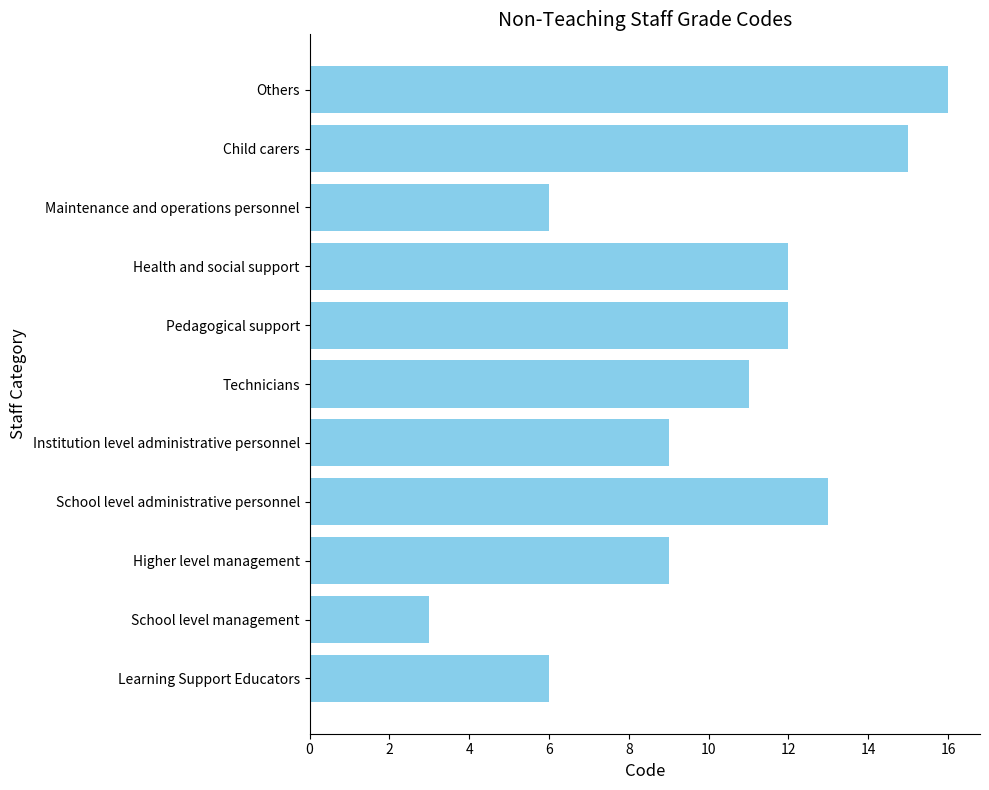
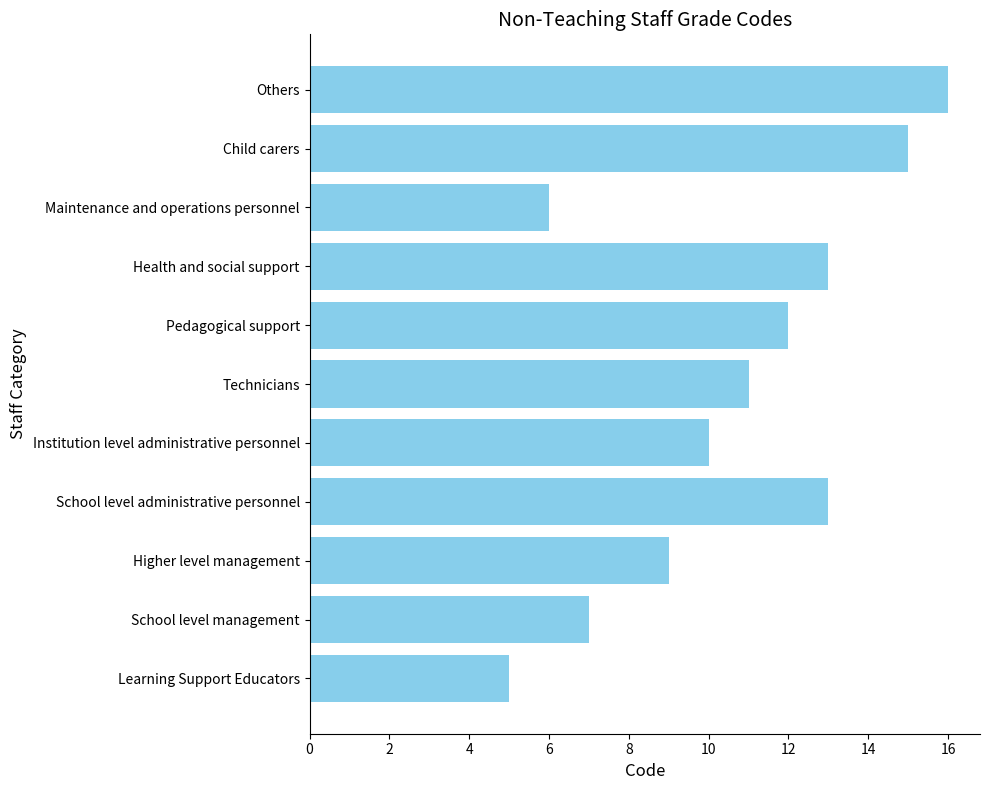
Health and social support: 12 -> 13
Institution level administrative personnel: 9 -> 10
School level management: 3 -> 7
Learning Support Educators: 6 -> 5
